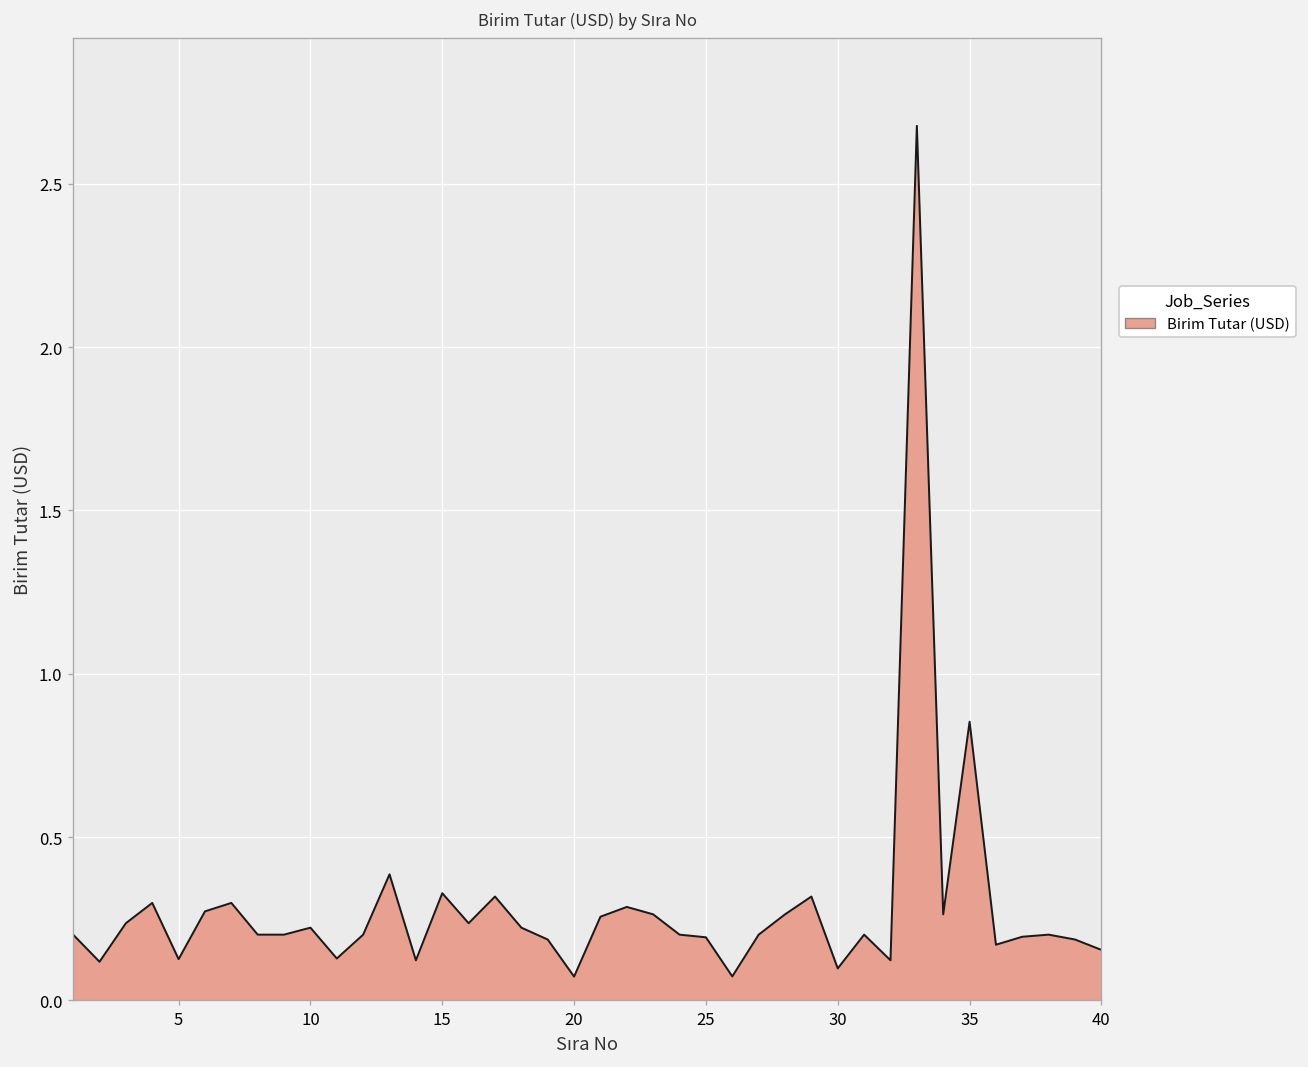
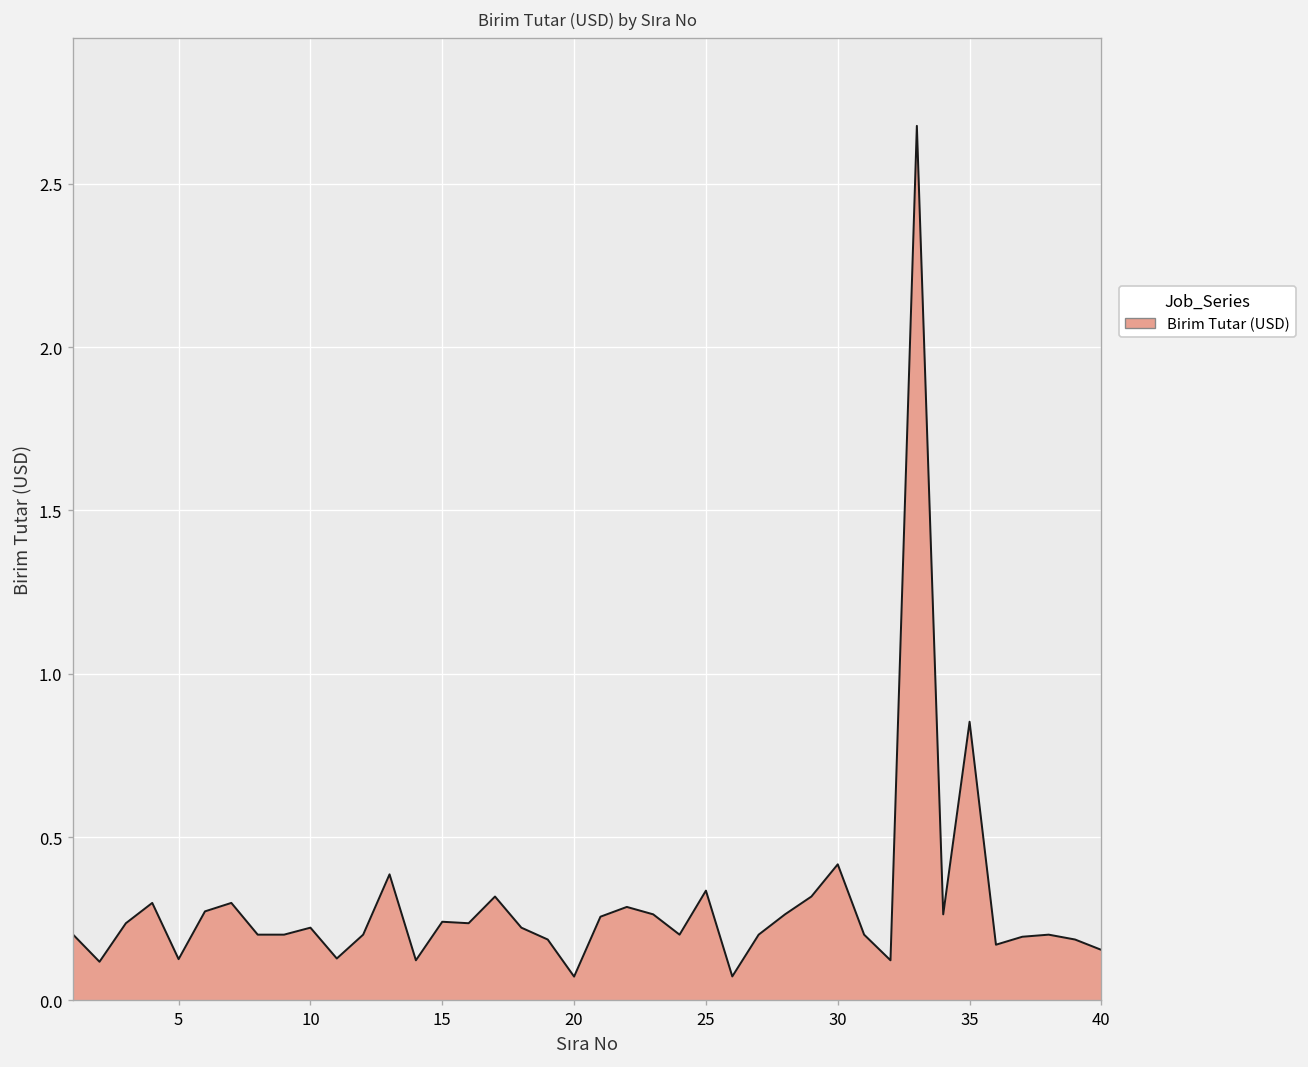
15: 0.33 -> 0.24
25: 0.19 -> 0.34
30: 0.10 -> 0.42
